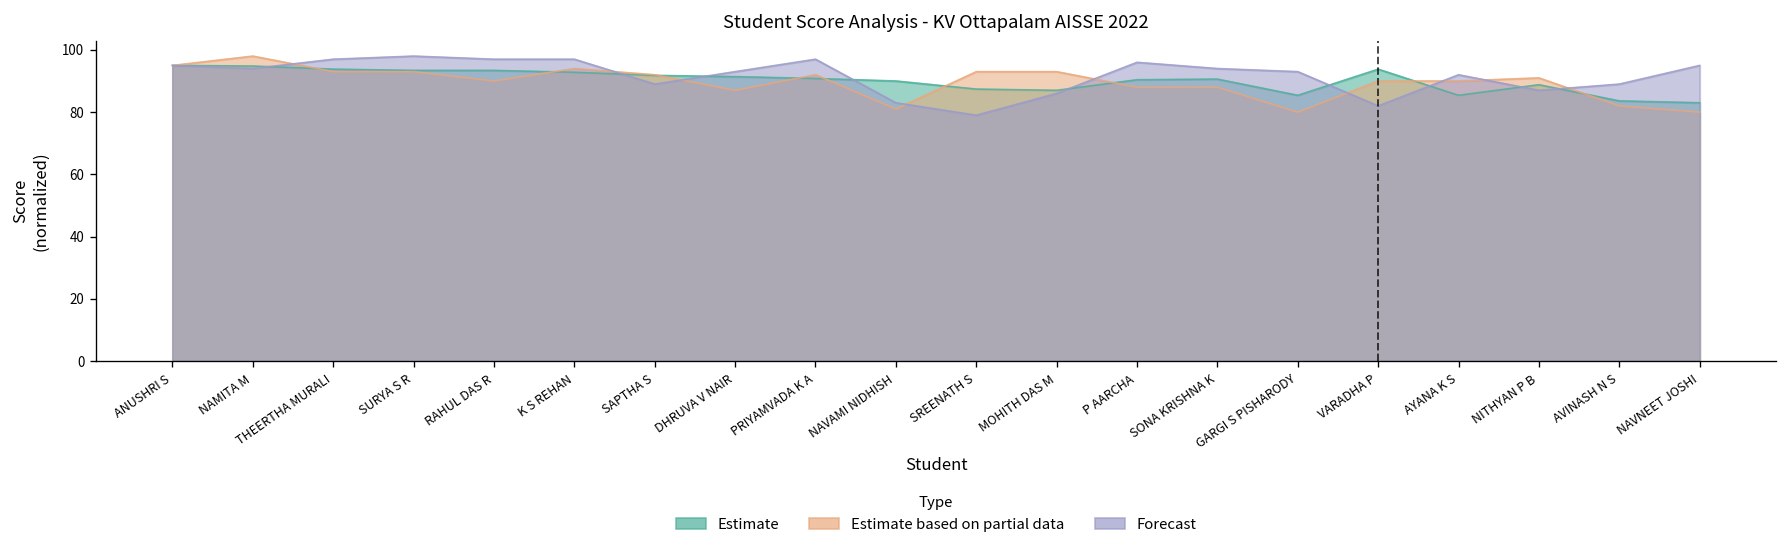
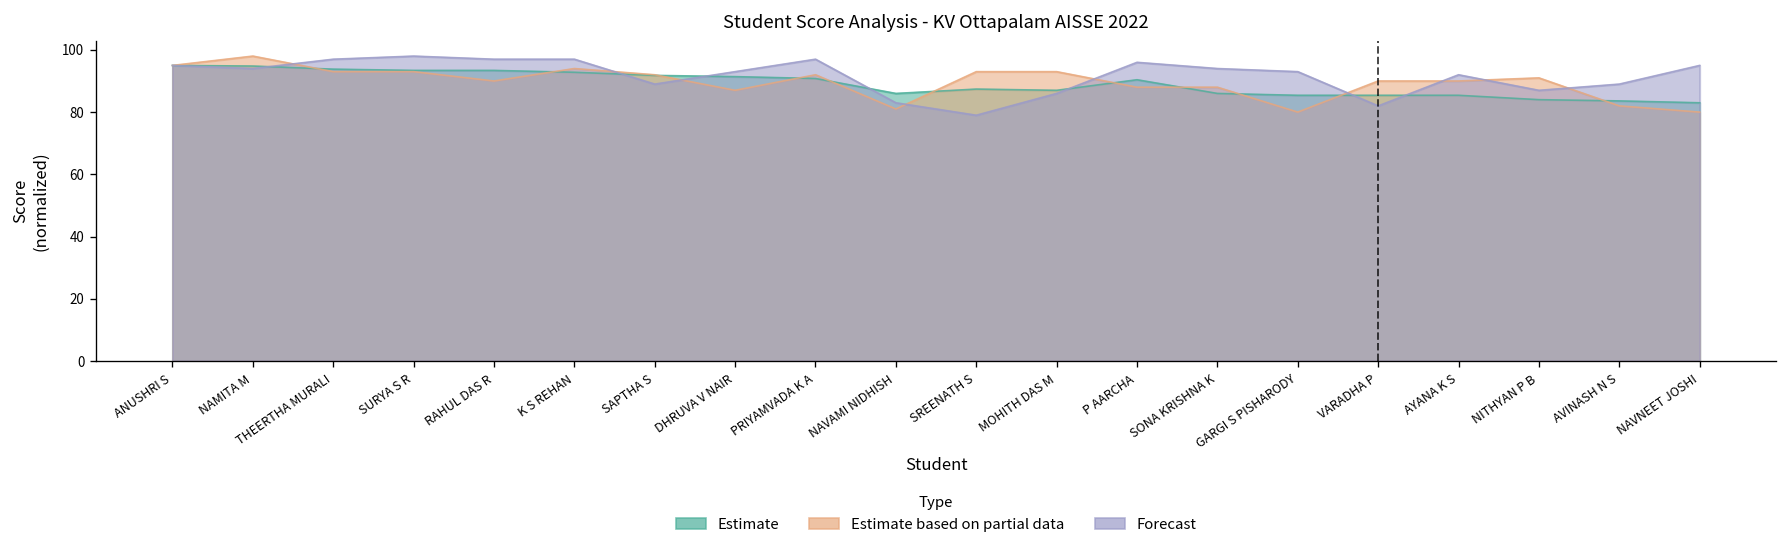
Estimate, NAVAMI NIDHISH: 90 -> 86
Estimate, SONA KRISHNA K: 91 -> 86
Estimate, VARADHA P: 94 -> 85
Estimate, NITHYAN P B: 89 -> 84
